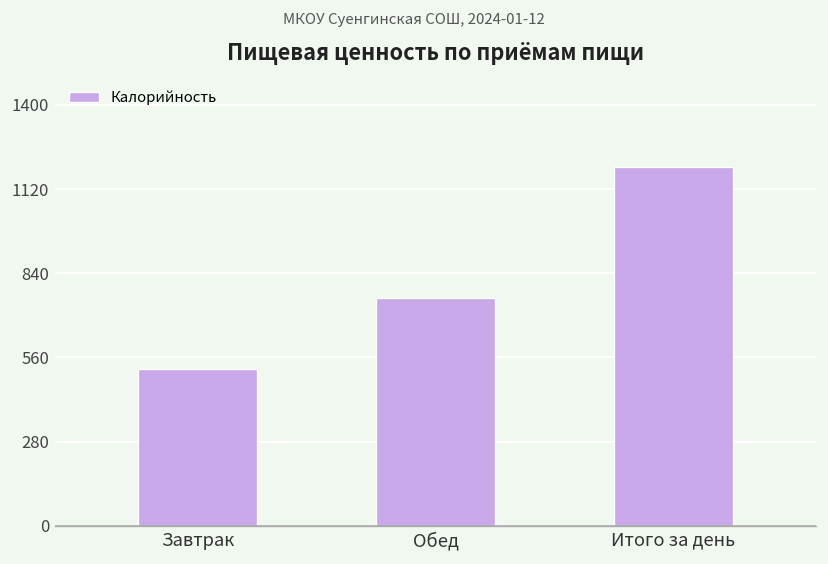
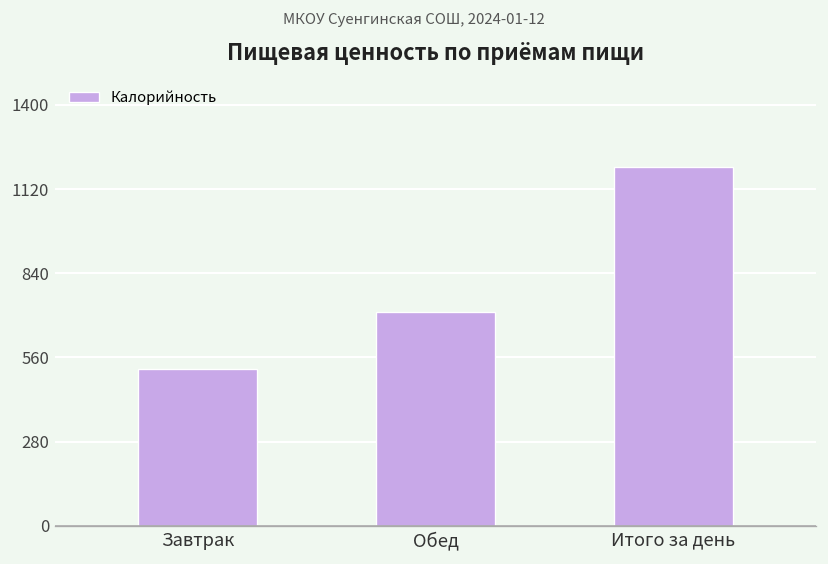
Обед: 760 -> 710
